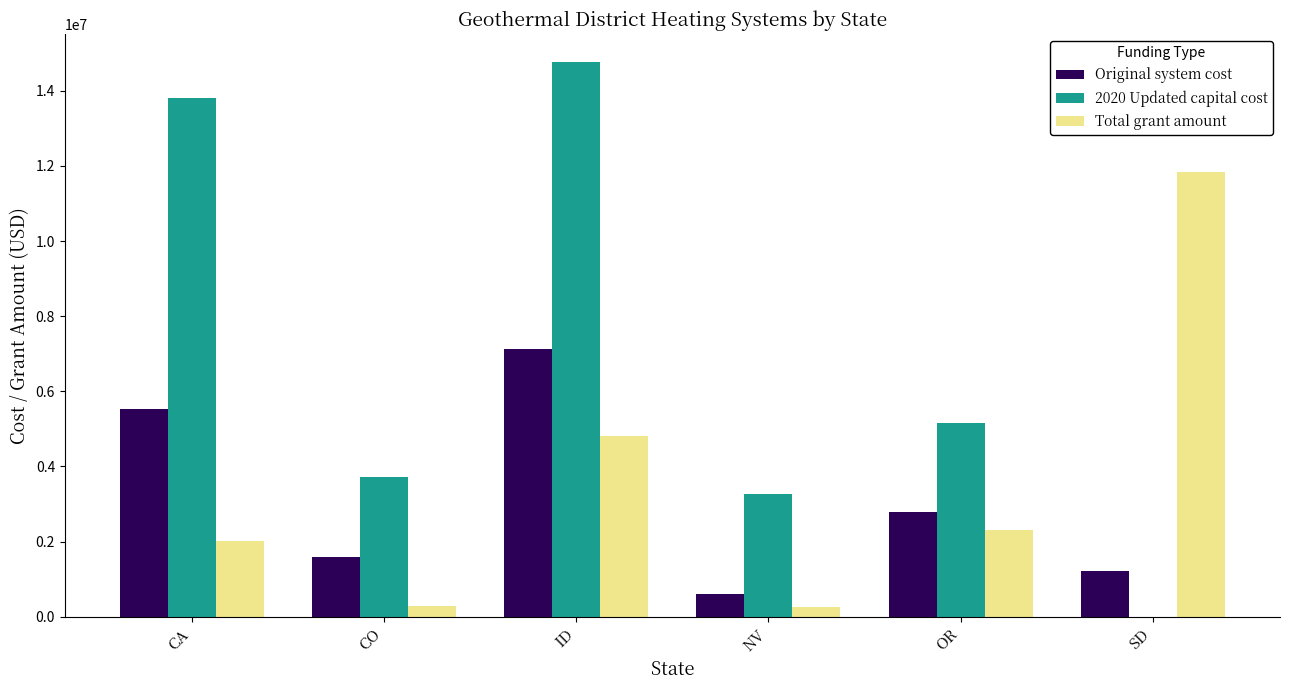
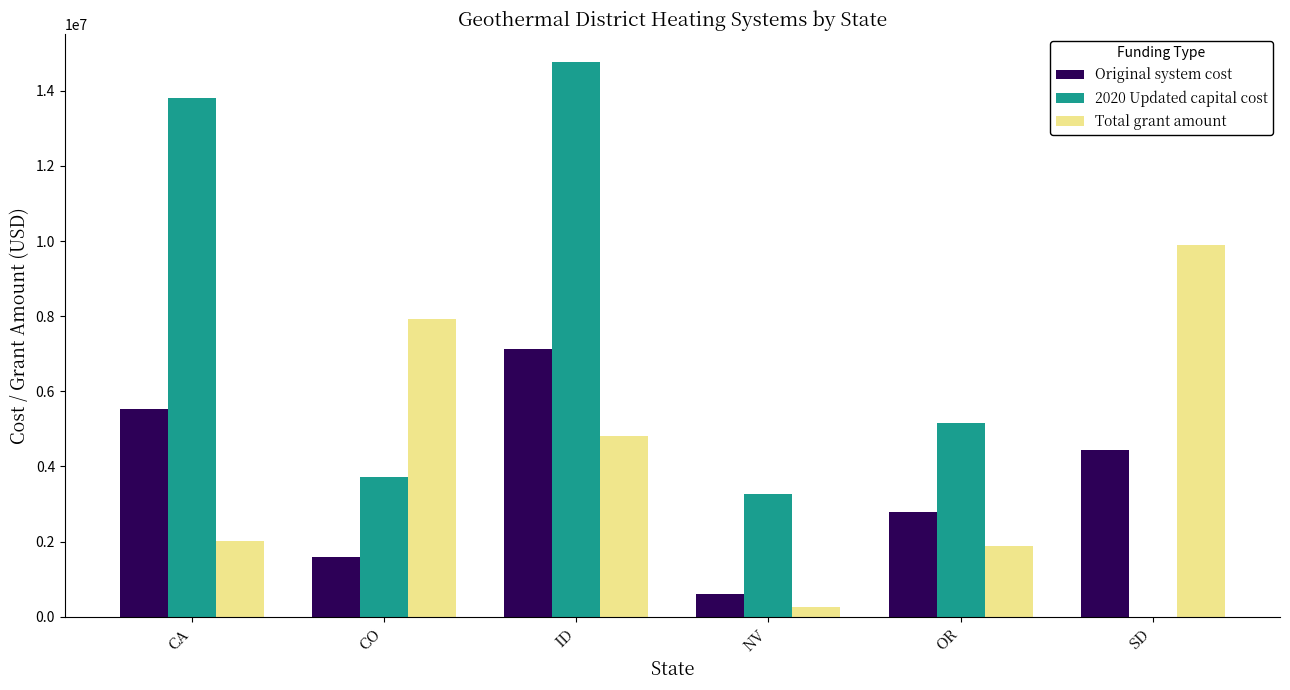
Total grant amount, CO: 300000 -> 7900000
Total grant amount, OR: 2300000 -> 1900000
Original system cost, SD: 1200000 -> 4400000
Total grant amount, SD: 11800000 -> 9900000
